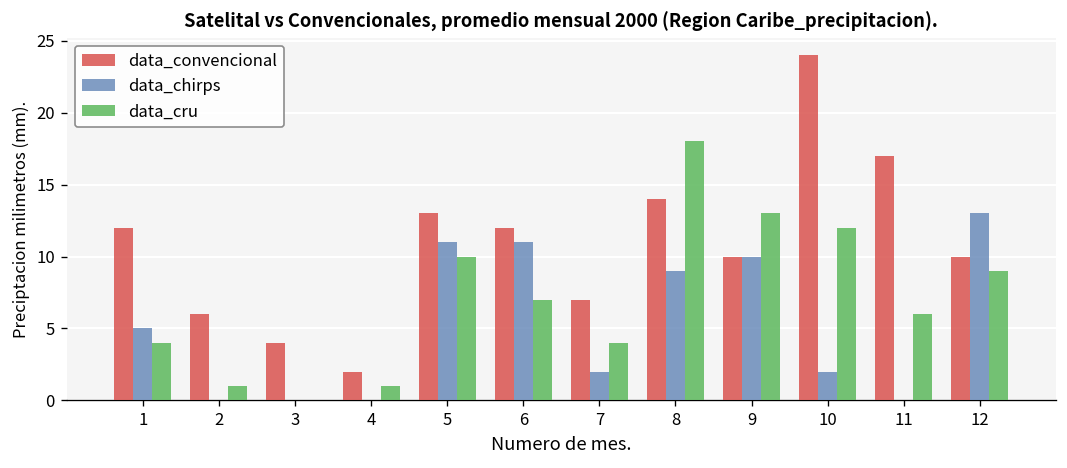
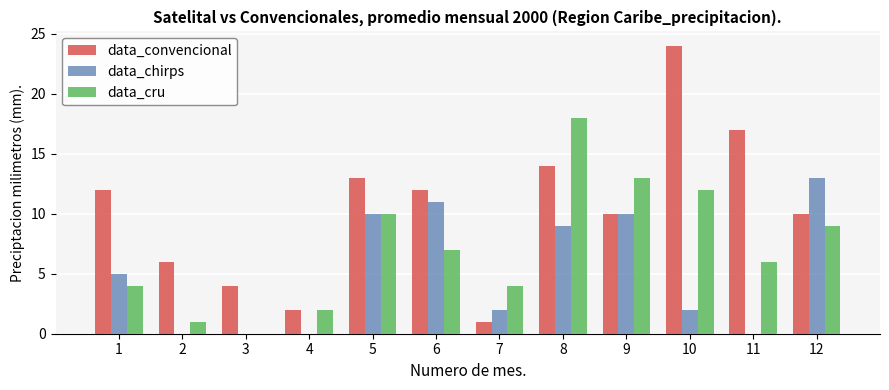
data_cru, 4: 1 -> 2
data_chirps, 5: 11 -> 10
data_convencional, 7: 7 -> 1
